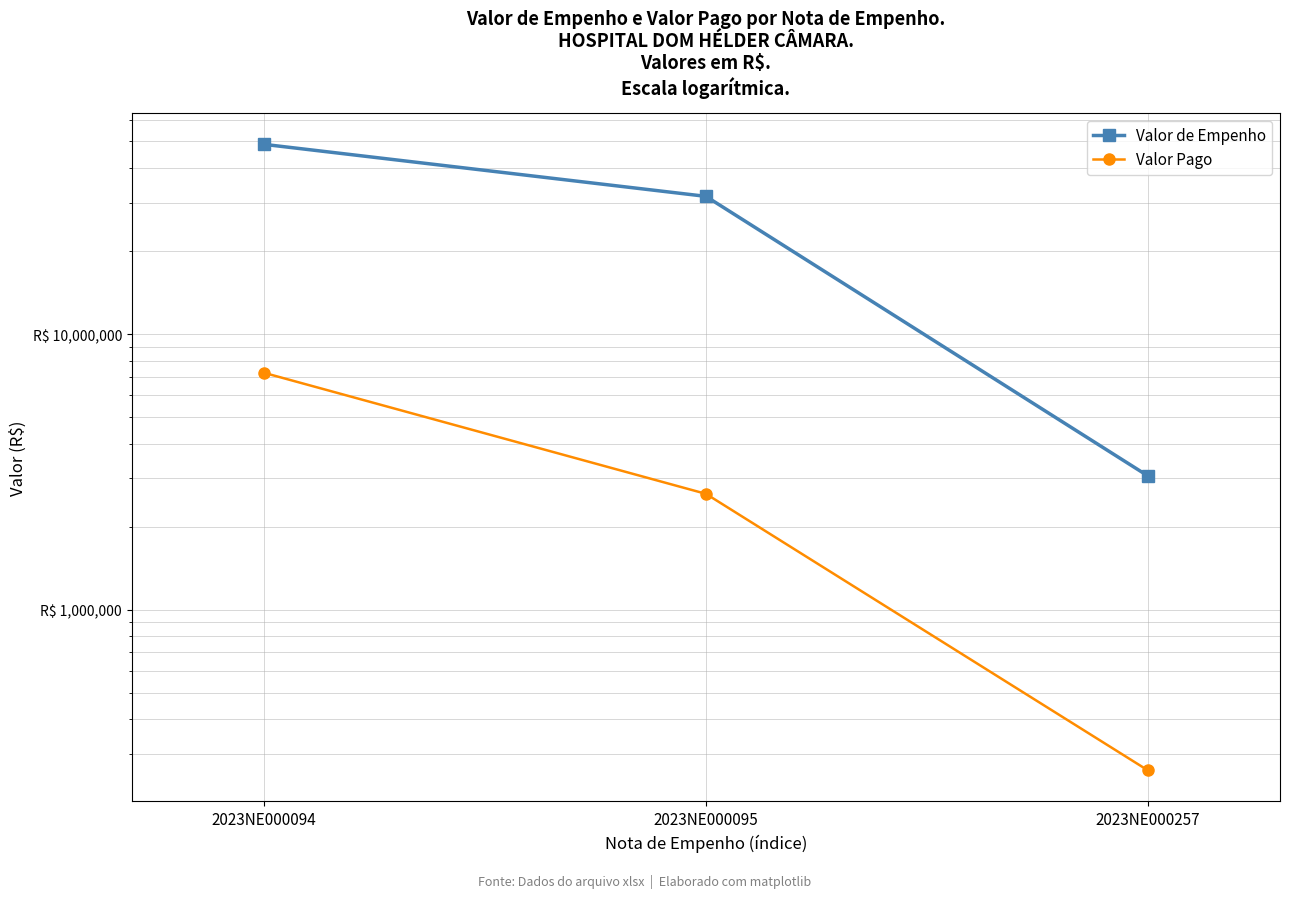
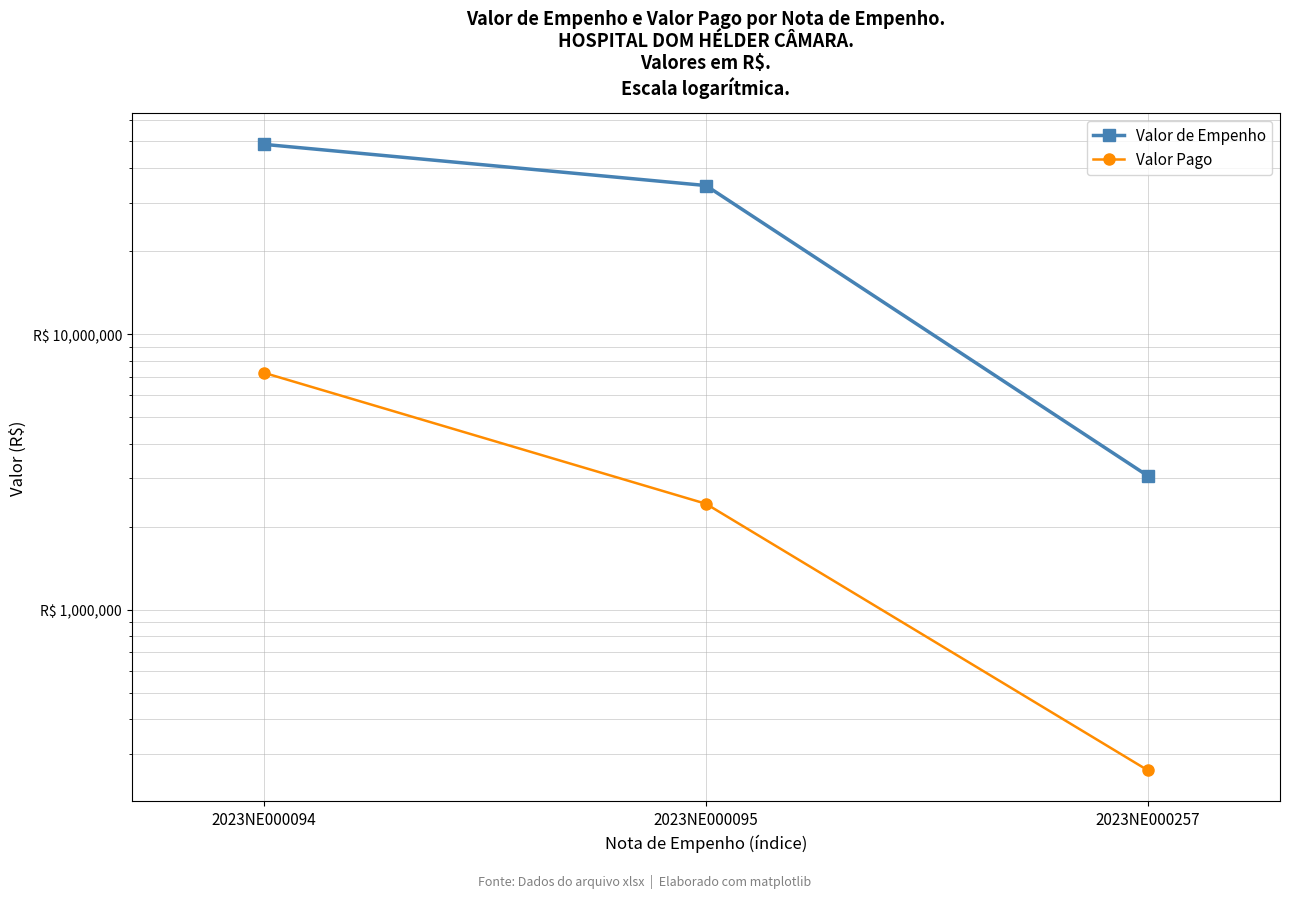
Valor de Empenho, 2023NE000095: R$ 32,000,000 -> R$ 35,000,000
Valor Pago, 2023NE000095: R$ 2,600,000 -> R$ 2,400,000
